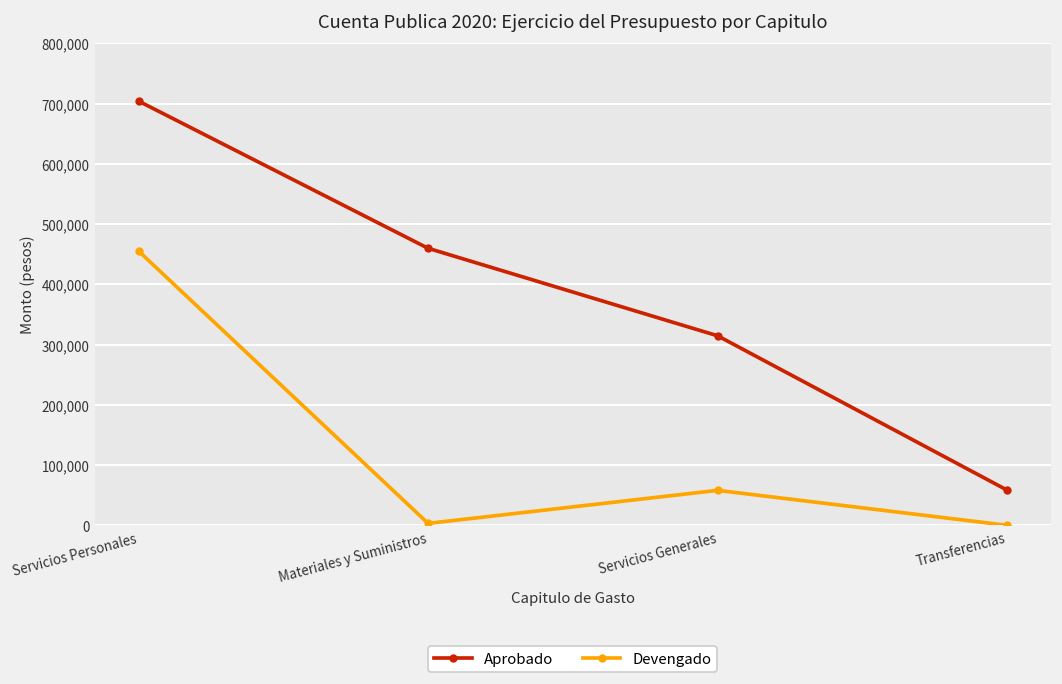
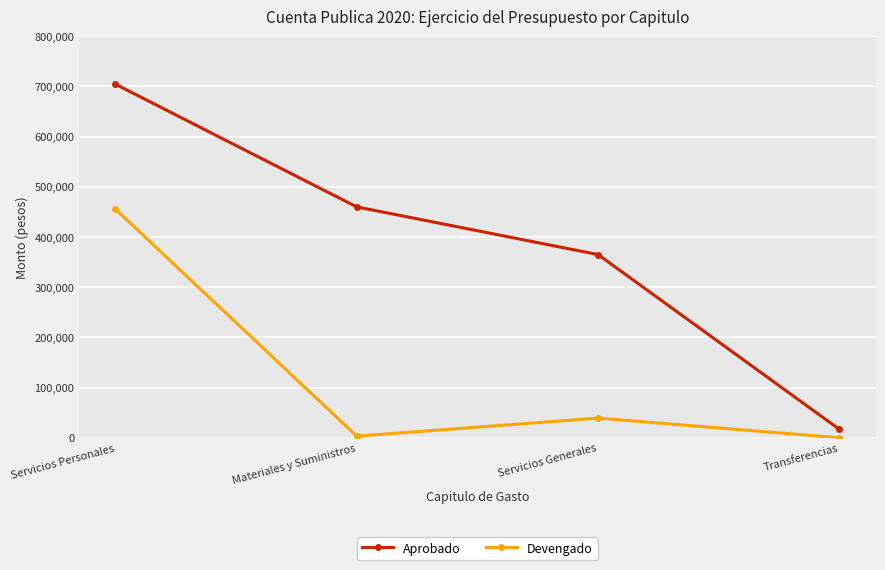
Aprobado, Servicios Generales: 310,000 -> 370,000
Devengado, Servicios Generales: 60,000 -> 40,000
Aprobado, Transferencias: 60,000 -> 20,000
